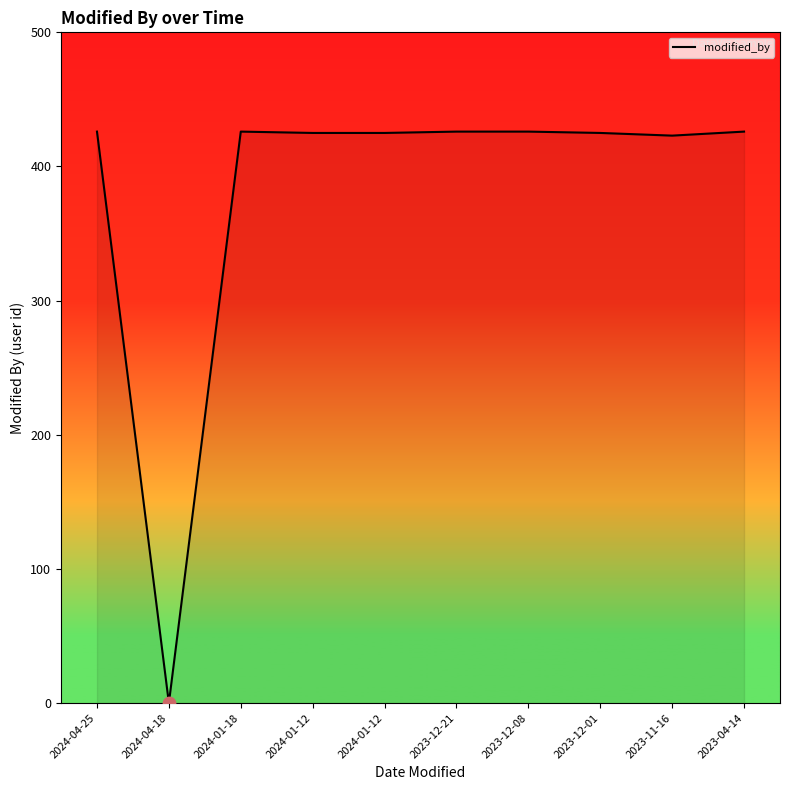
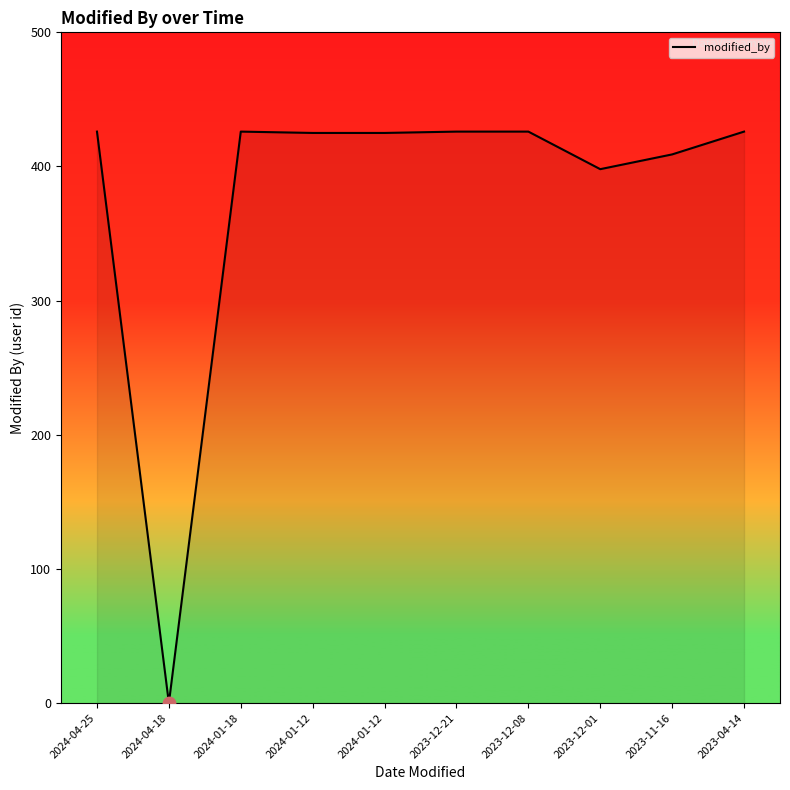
modified_by, 2023-12-01: 425 -> 398
modified_by, 2023-11-16: 423 -> 409
